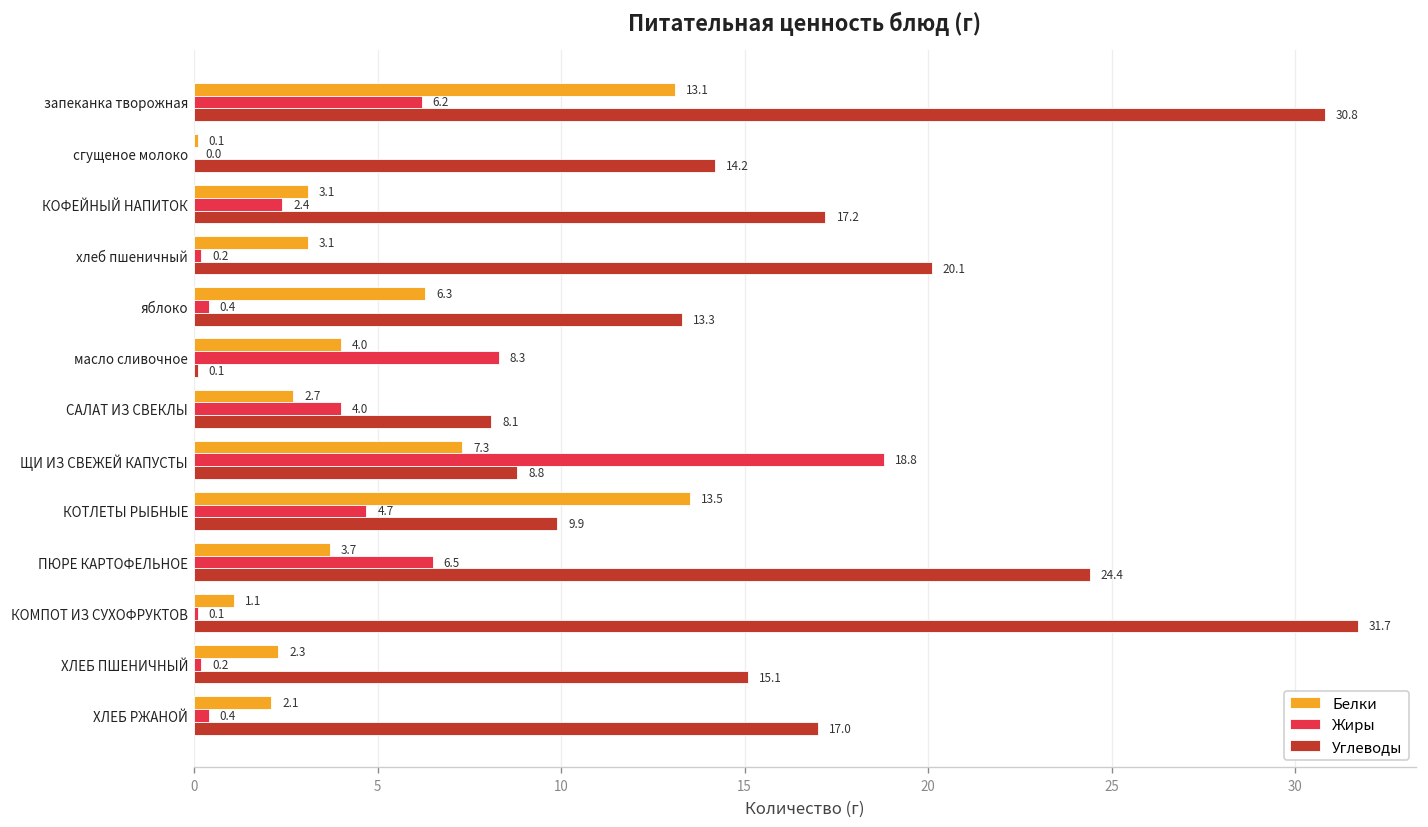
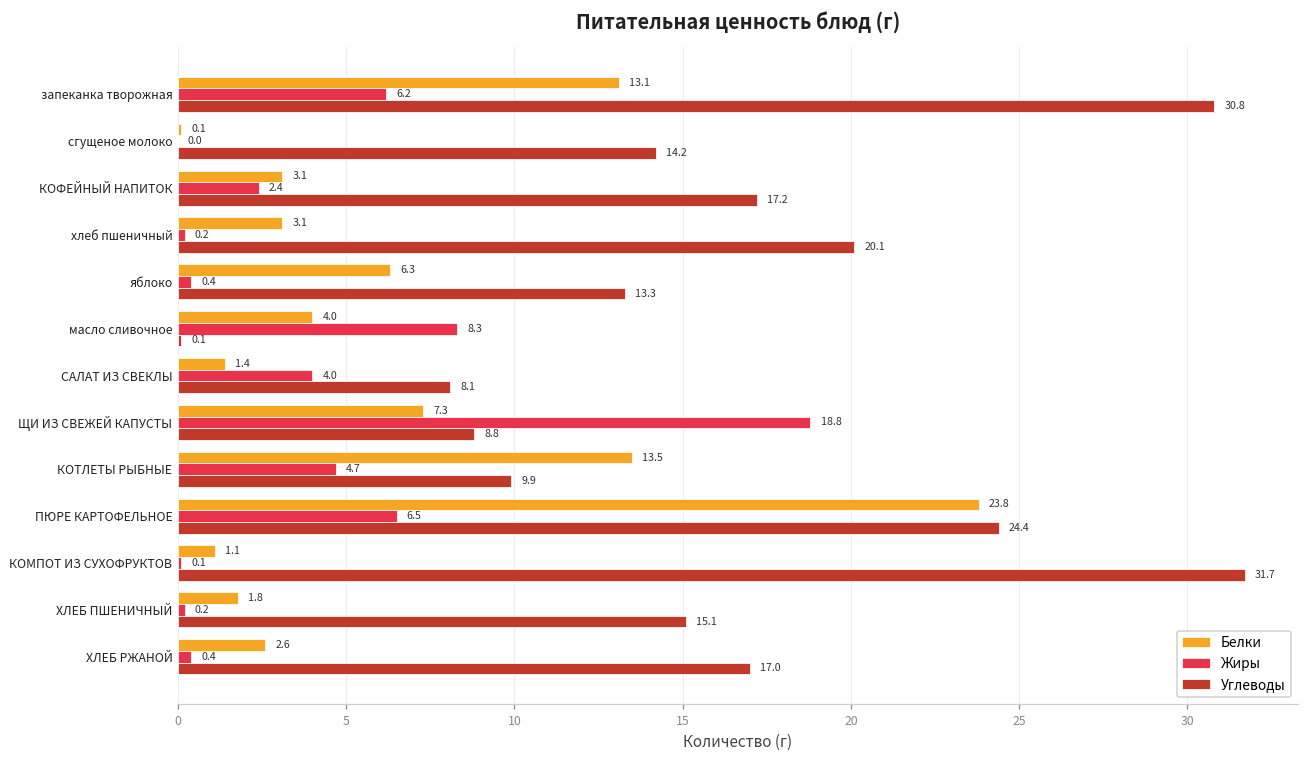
Белки, САЛАТ ИЗ СВЕКЛЫ: 2.7 -> 1.4
Белки, ПЮРЕ КАРТОФЕЛЬНОЕ: 3.7 -> 23.8
Белки, ХЛЕБ ПШЕНИЧНЫЙ: 2.3 -> 1.8
Белки, ХЛЕБ РЖАНОЙ: 2.1 -> 2.6
